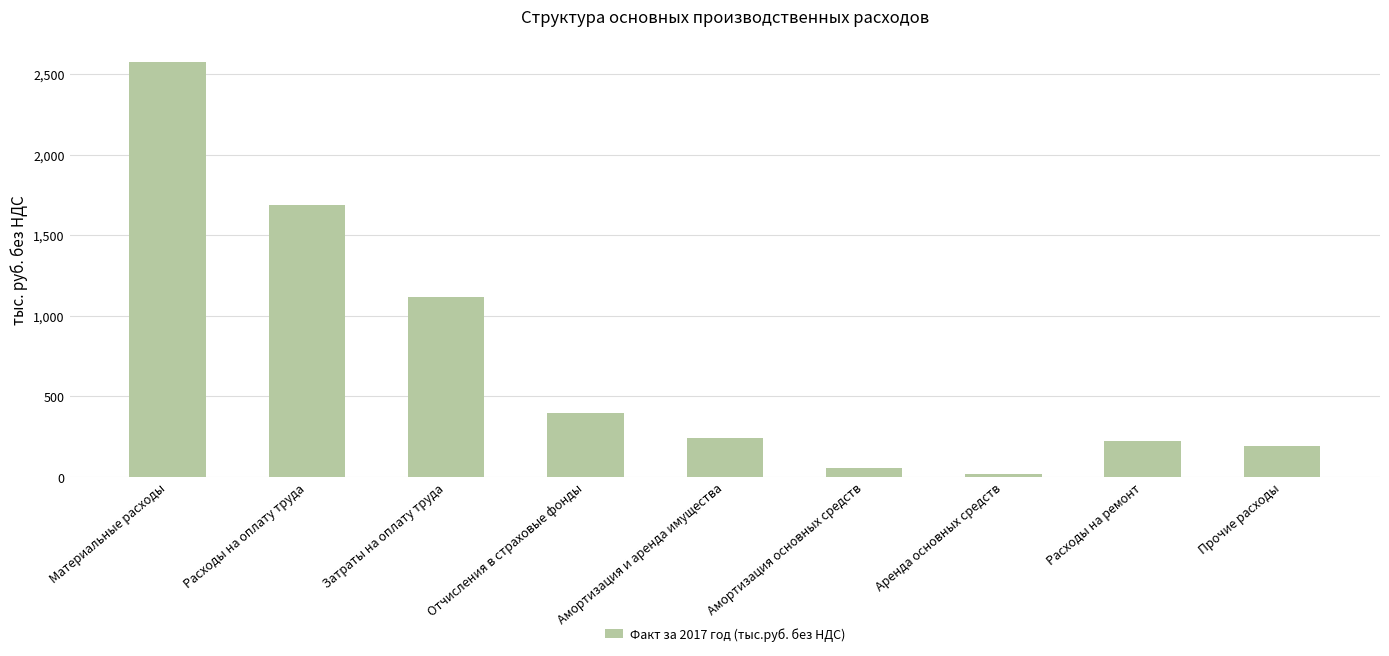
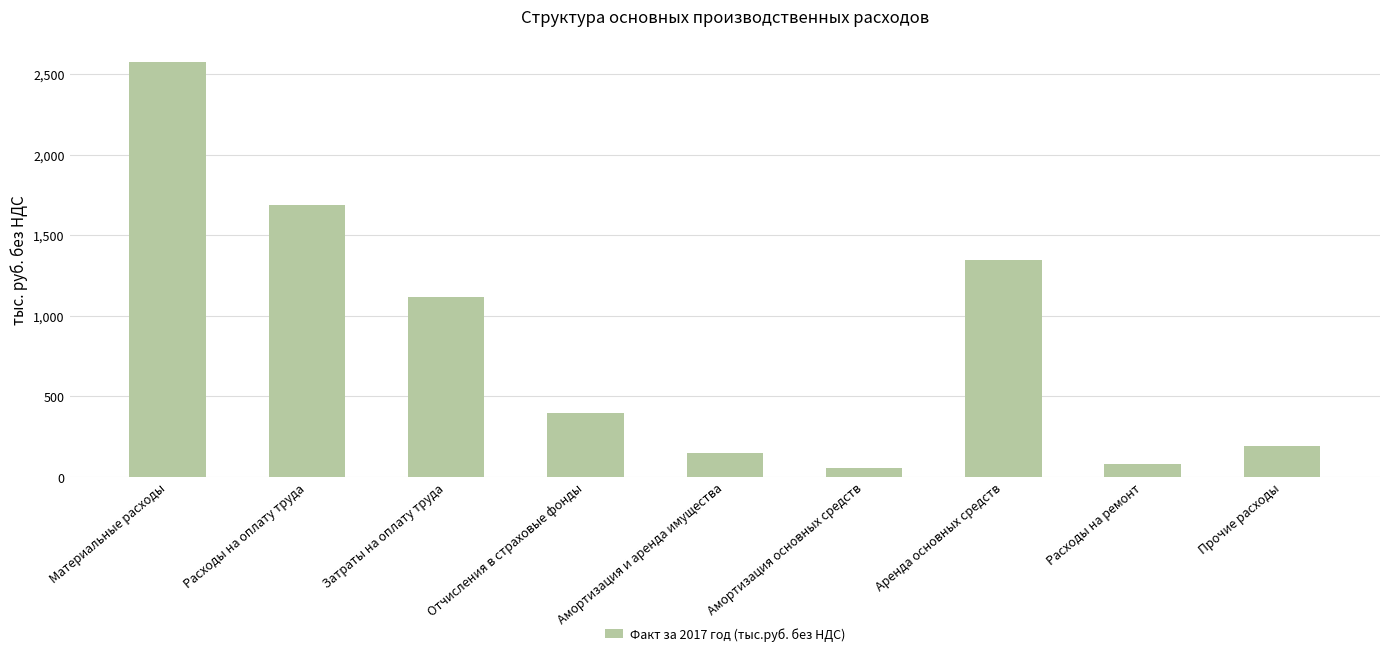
Амортизация и аренда имущества: 240 -> 150
Аренда основных средств: 20 -> 1,350
Расходы на ремонт: 230 -> 80
